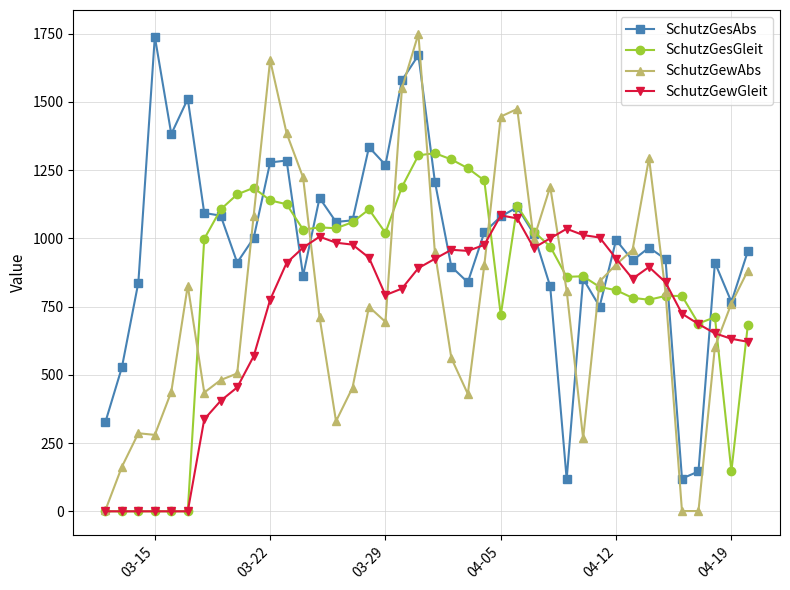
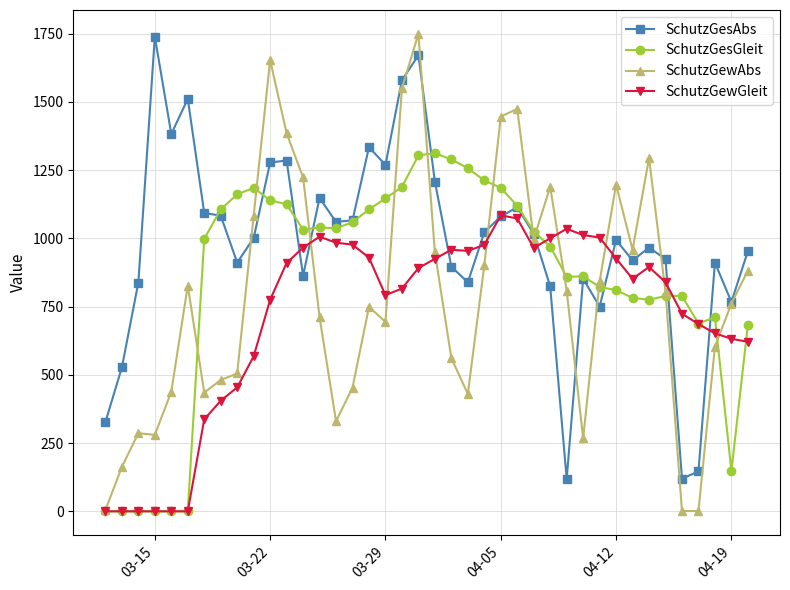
SchutzGesGleit, 03-29: 1020 -> 1150
SchutzGesGleit, 04-05: 720 -> 1190
SchutzGewAbs, 04-12: 900 -> 1200
